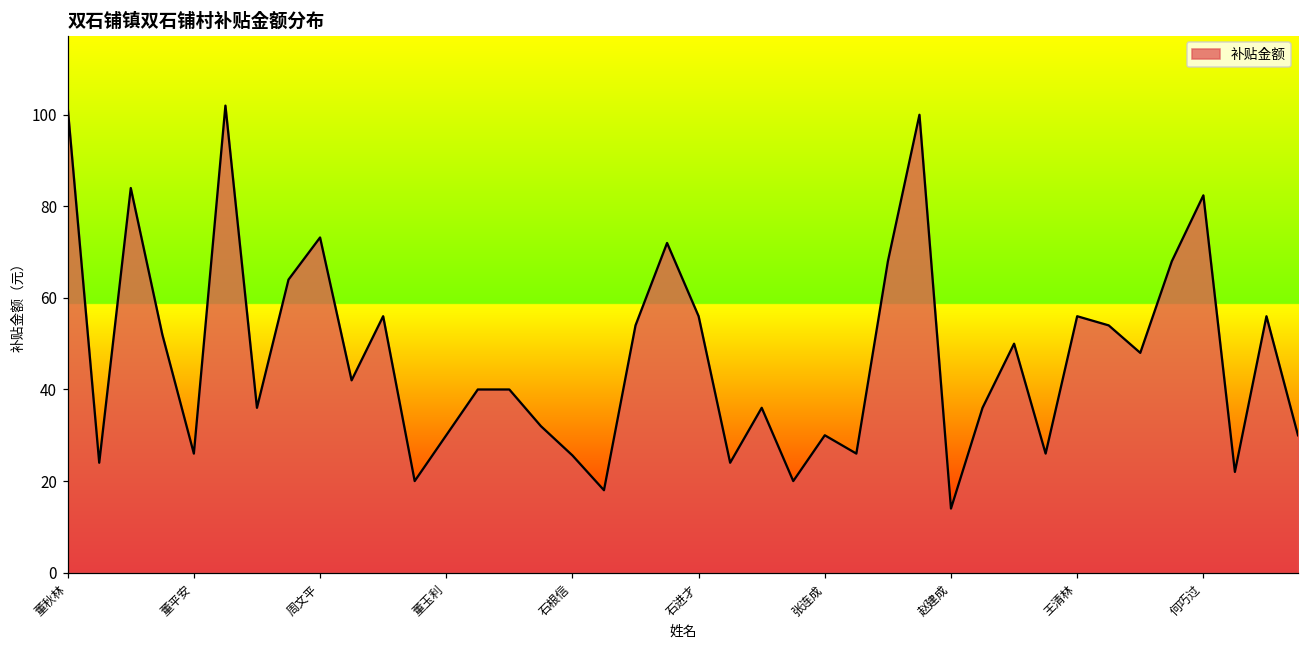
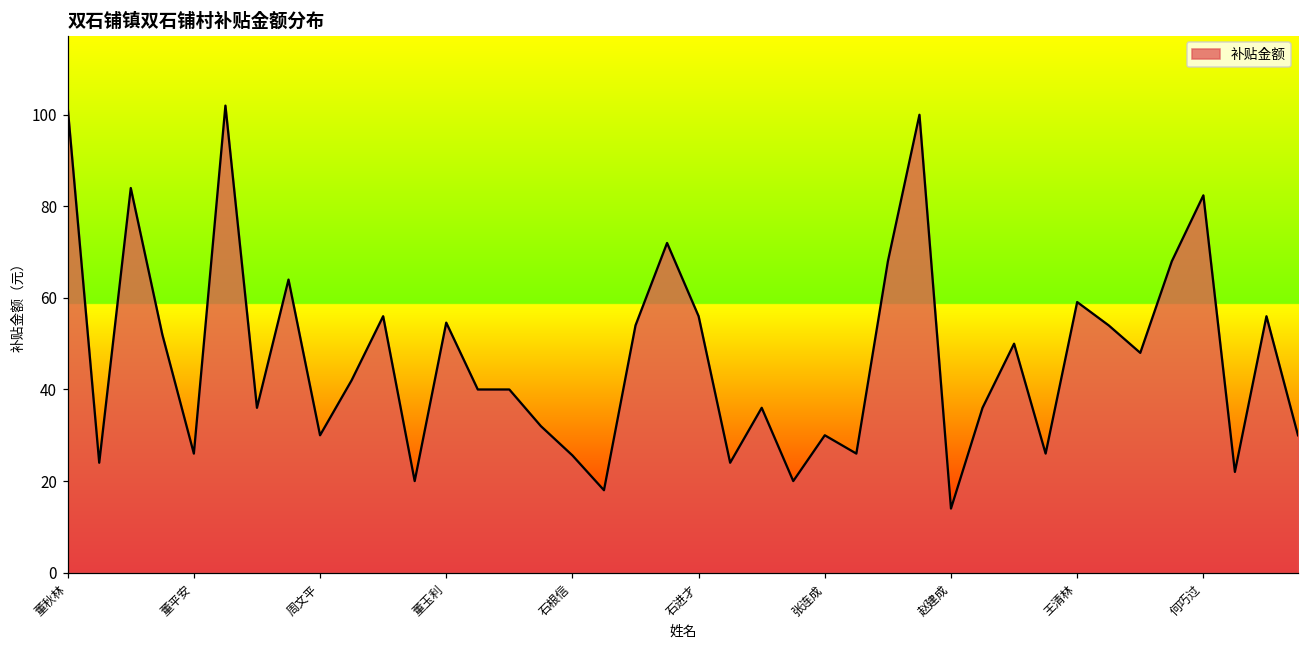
周文平: 73 -> 30
董玉利: 30 -> 55
王清林: 56 -> 59
